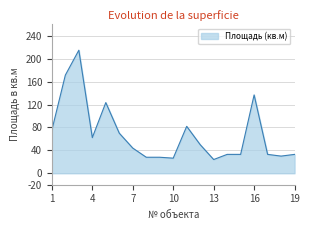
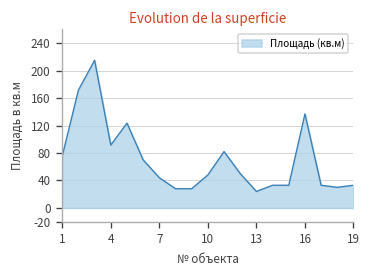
4: 60 -> 90
10: 30 -> 50
